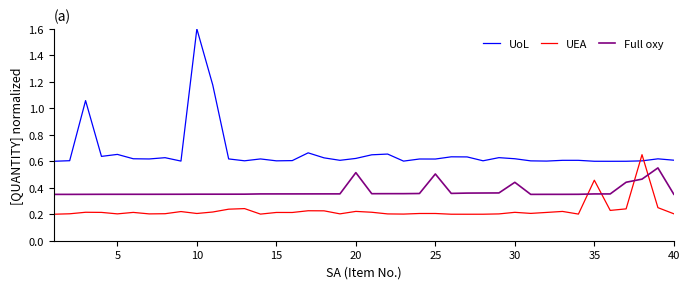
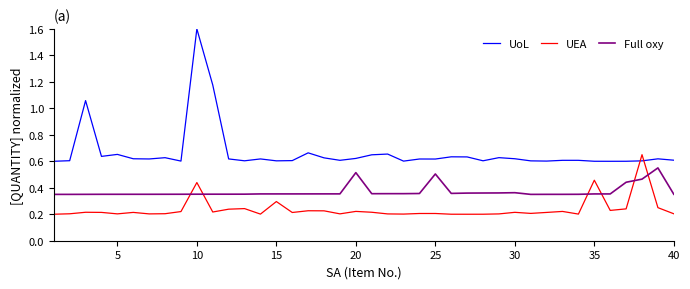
UEA, 10: 0.21 -> 0.44
UEA, 15: 0.21 -> 0.30
Full oxy, 30: 0.44 -> 0.36
